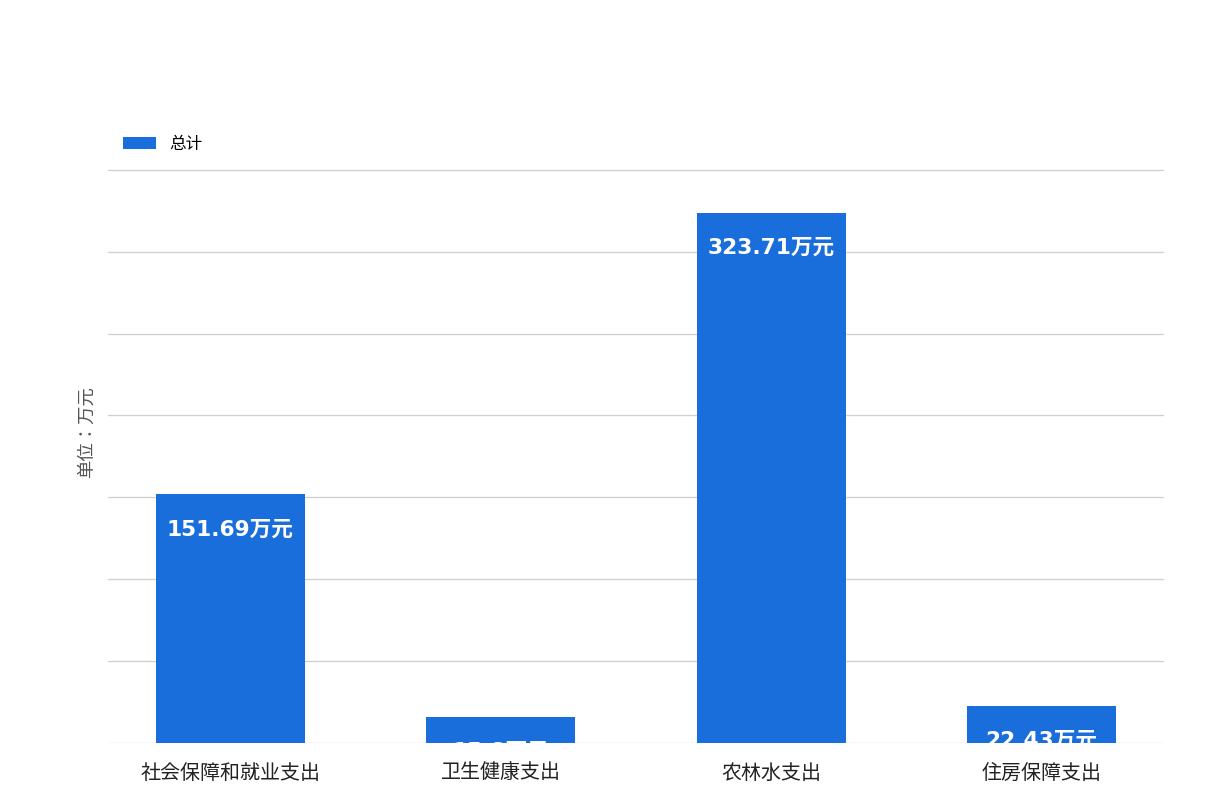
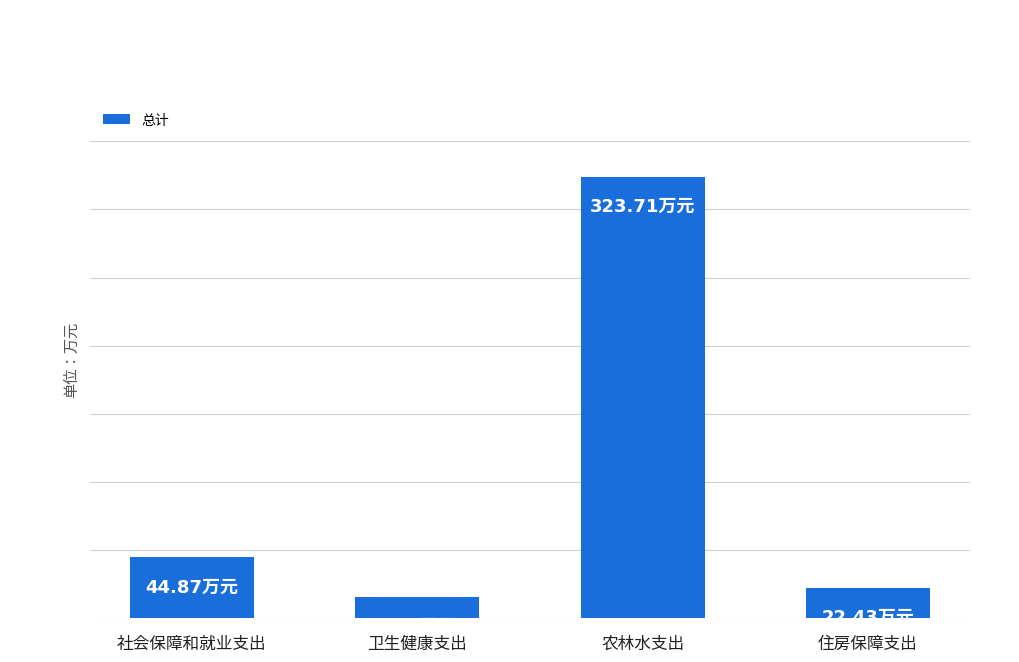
社会保障和就业支出: 151.69 -> 44.87
